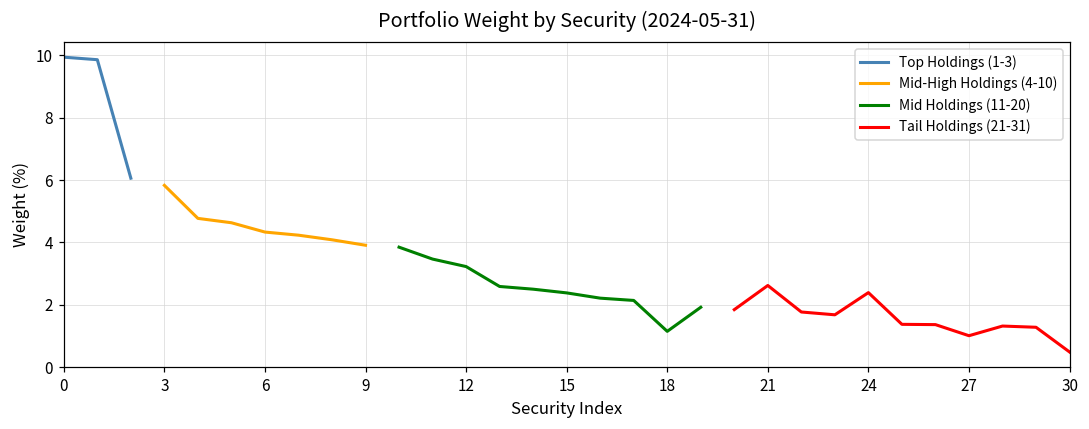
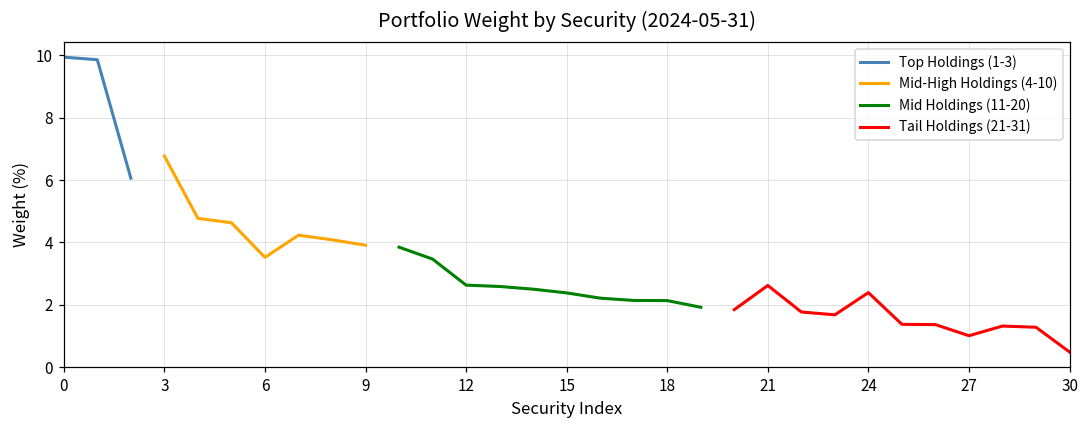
Mid-High Holdings (4-10), 3: 5.8 -> 6.8
Mid-High Holdings (4-10), 6: 4.3 -> 3.5
Mid Holdings (11-20), 12: 3.2 -> 2.6
Mid Holdings (11-20), 18: 1.1 -> 2.1
